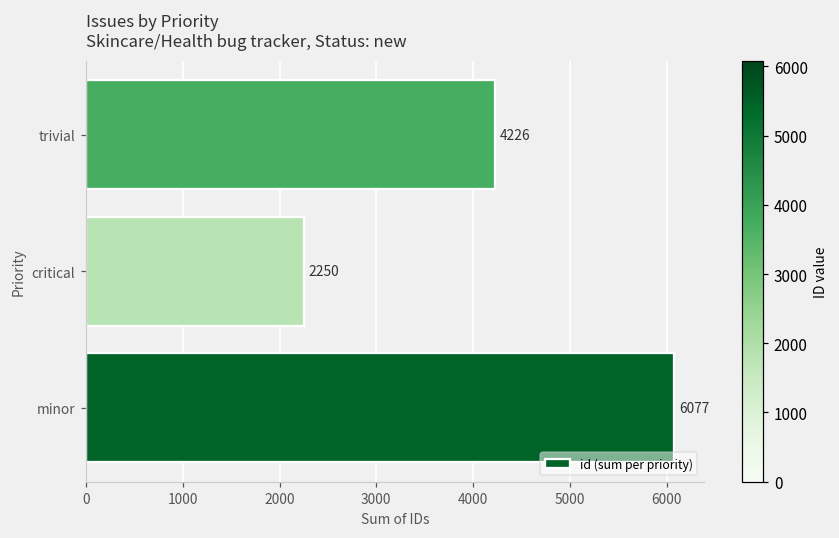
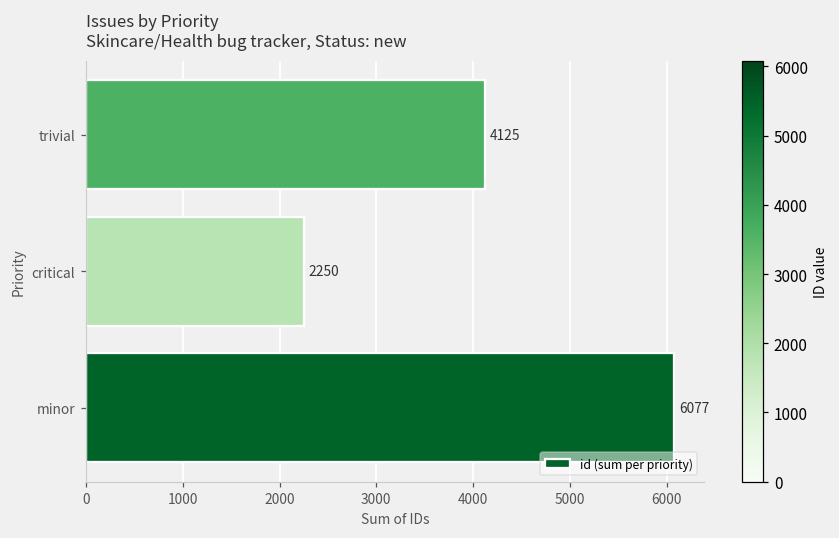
trivial: 4226 -> 4125
